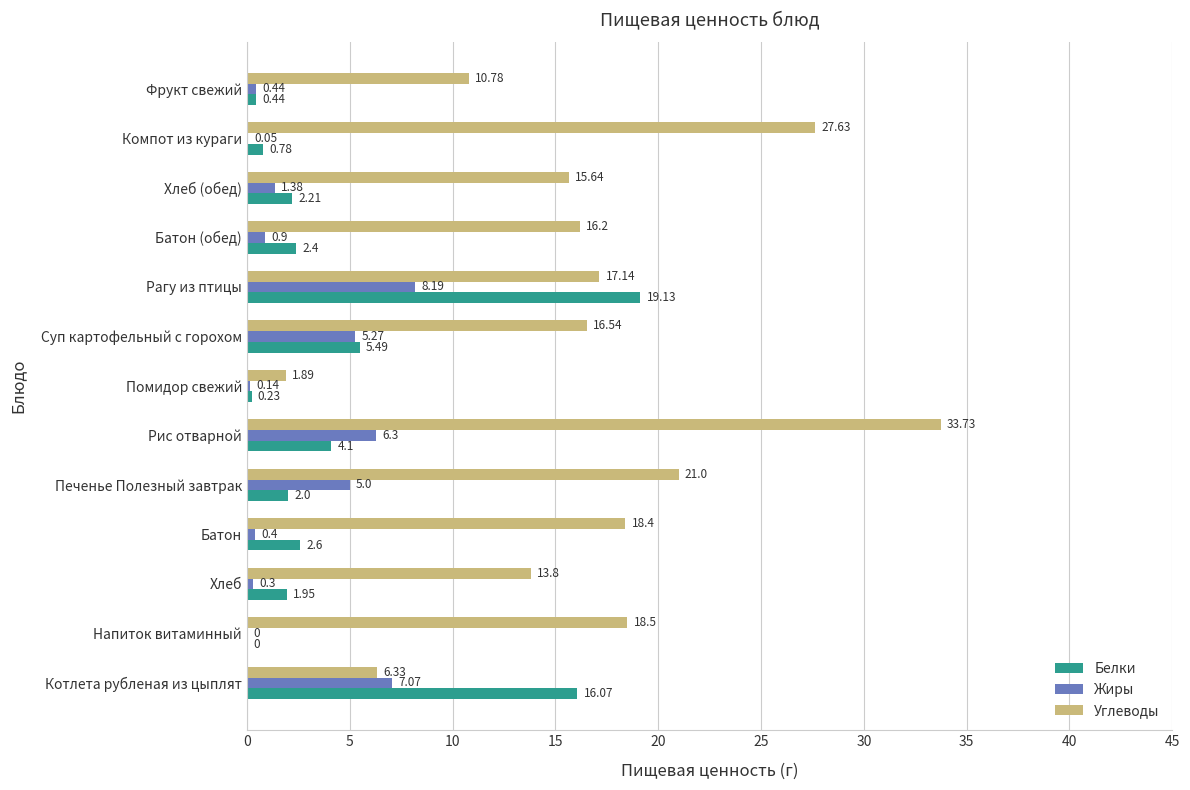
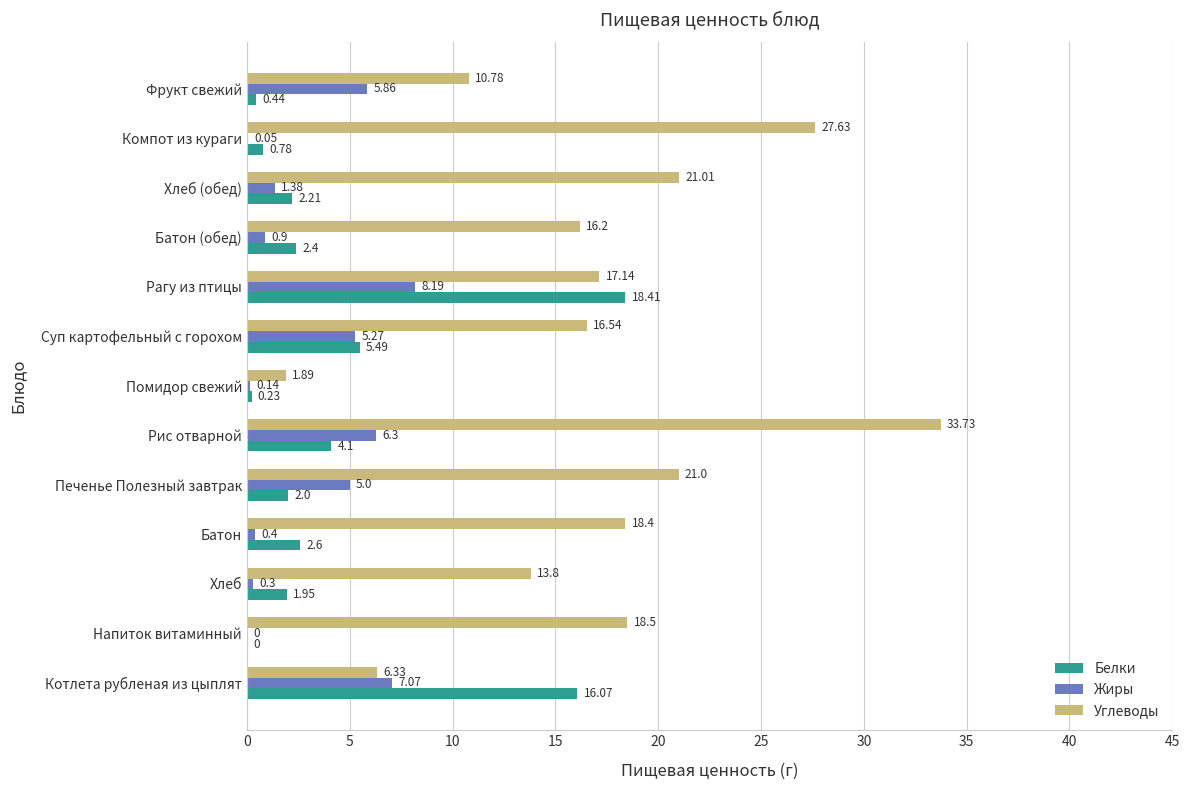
Жиры, Фрукт свежий: 0.44 -> 5.86
Углеводы, Хлеб (обед): 15.64 -> 21.01
Белки, Рагу из птицы: 19.13 -> 18.41
